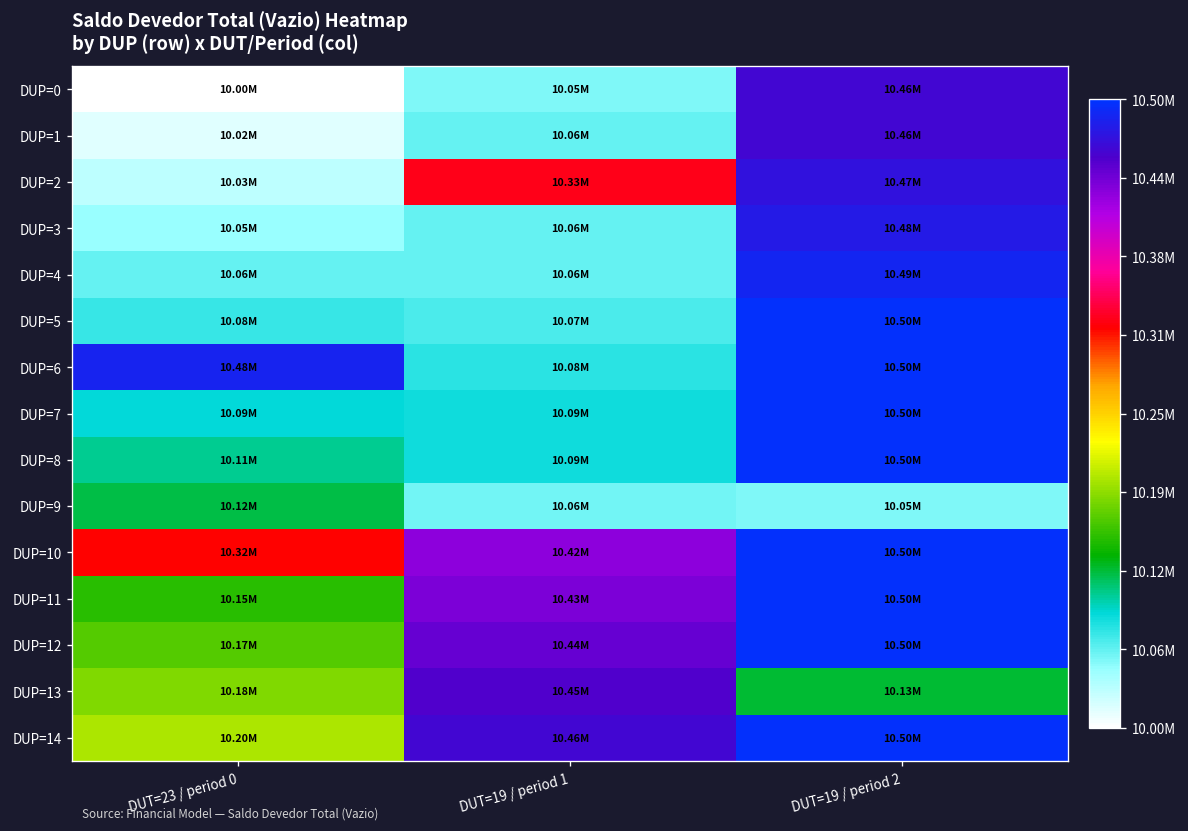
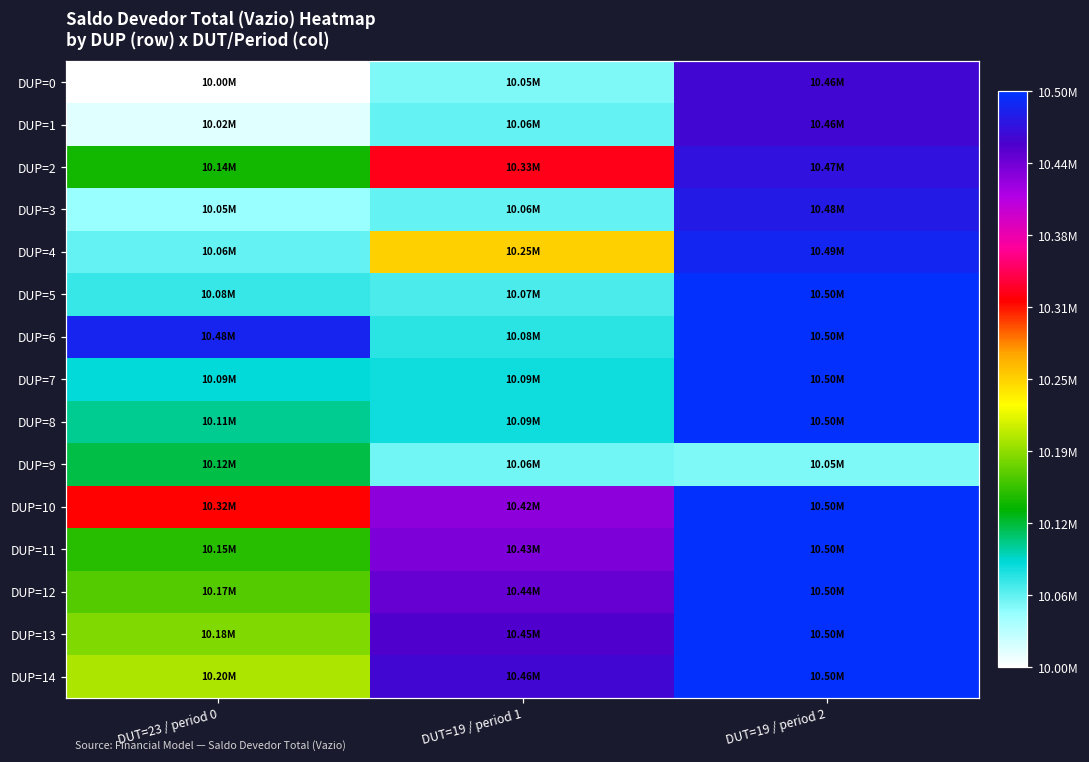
DUP=2, DUT=23 / period 0: 10.03M -> 10.14M
DUP=4, DUT=19 / period 1: 10.06M -> 10.25M
DUP=13, DUT=19 / period 2: 10.13M -> 10.50M
